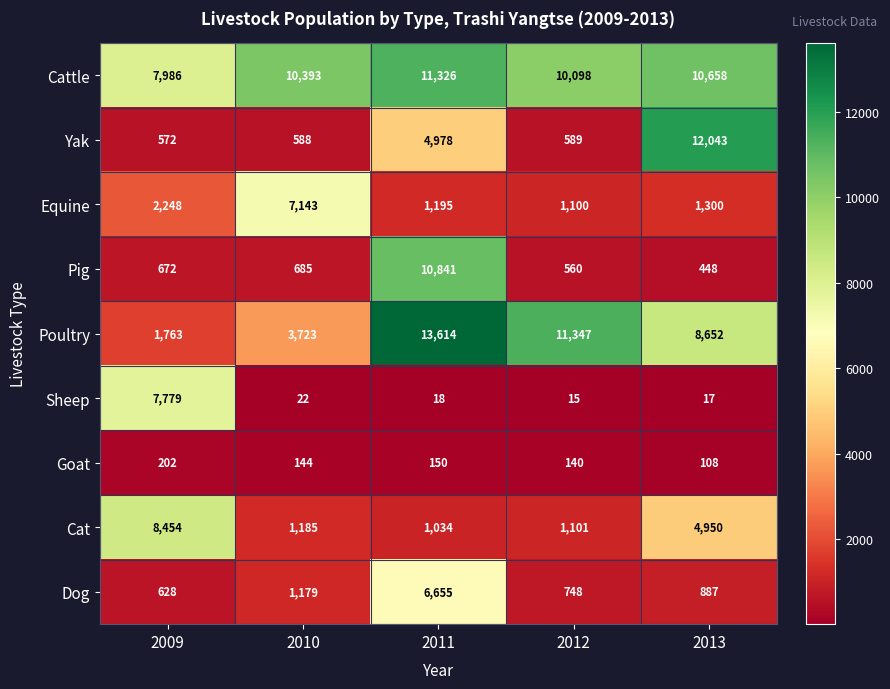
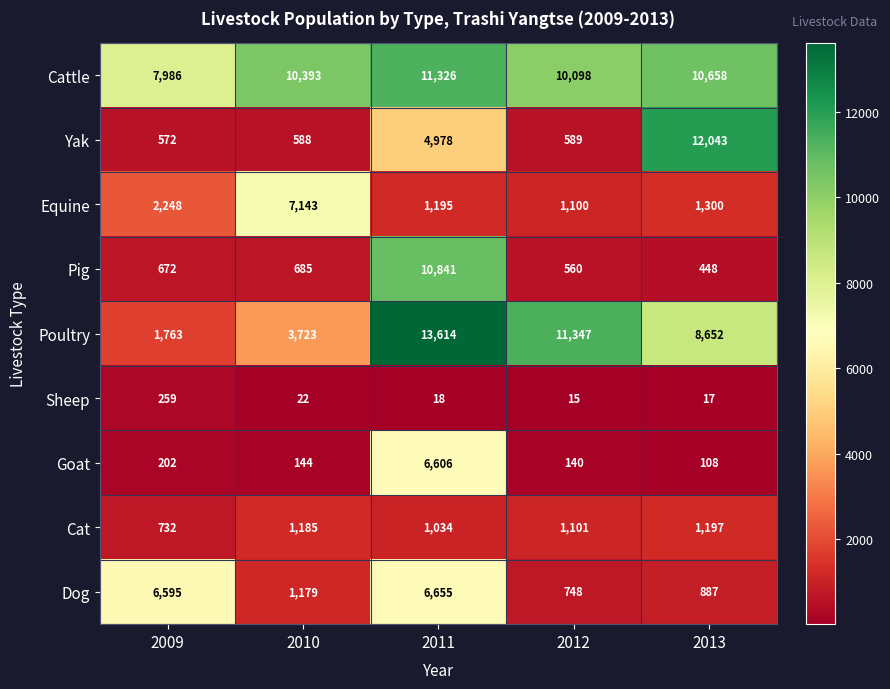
Sheep, 2009: 7,779 -> 259
Goat, 2011: 150 -> 6,606
Cat, 2009: 8,454 -> 732
Cat, 2013: 4,950 -> 1,197
Dog, 2009: 628 -> 6,595
